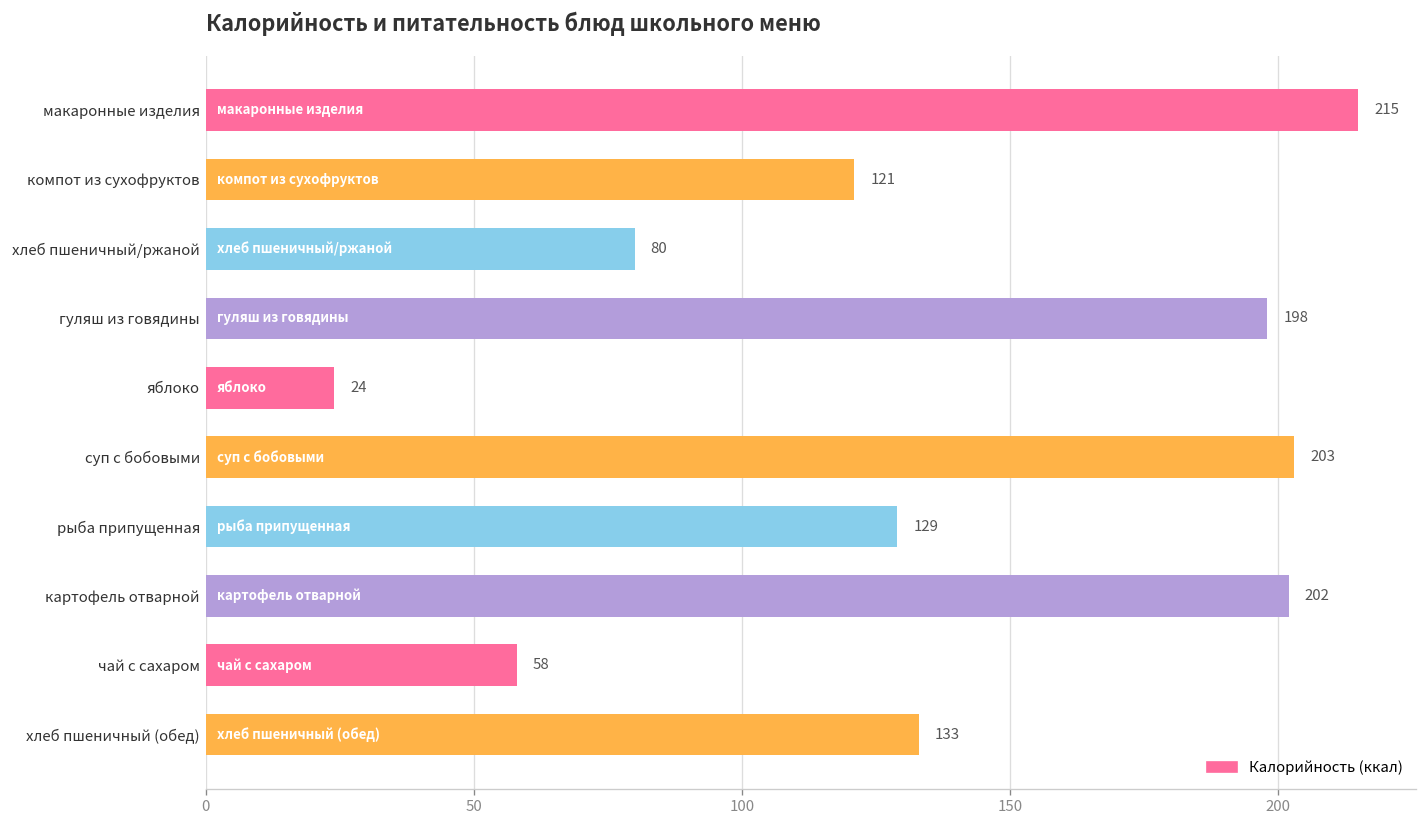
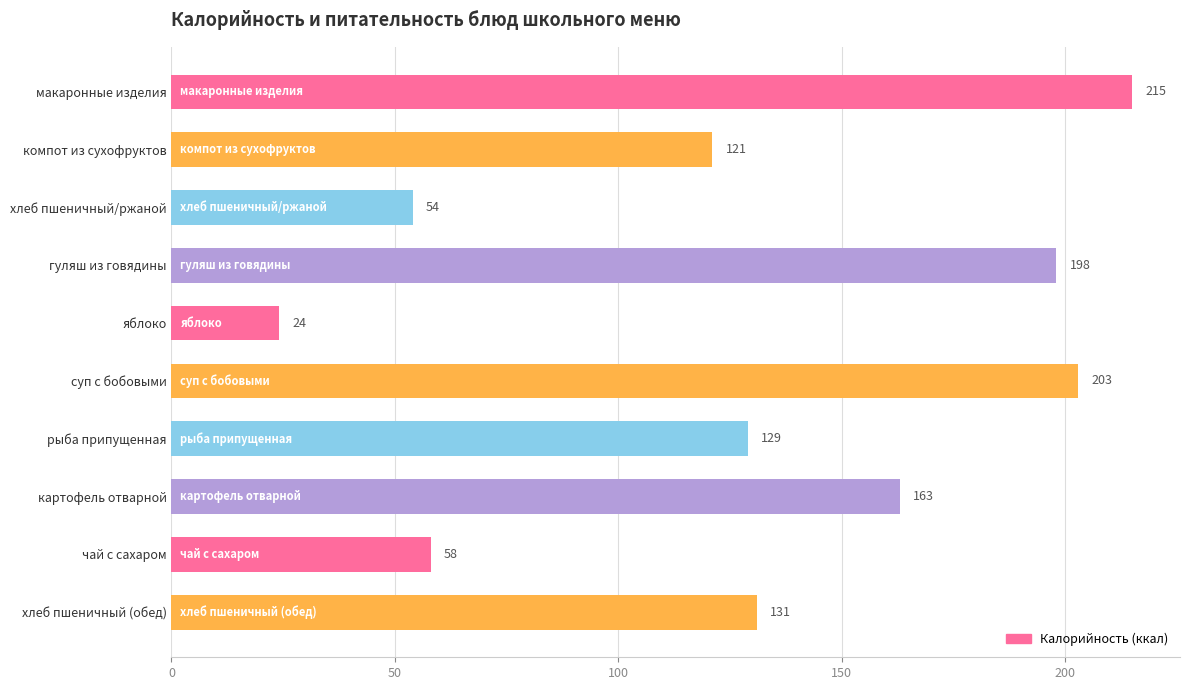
хлеб пшеничный/ржаной: 80 -> 54
картофель отварной: 202 -> 163
хлеб пшеничный (обед): 133 -> 131
